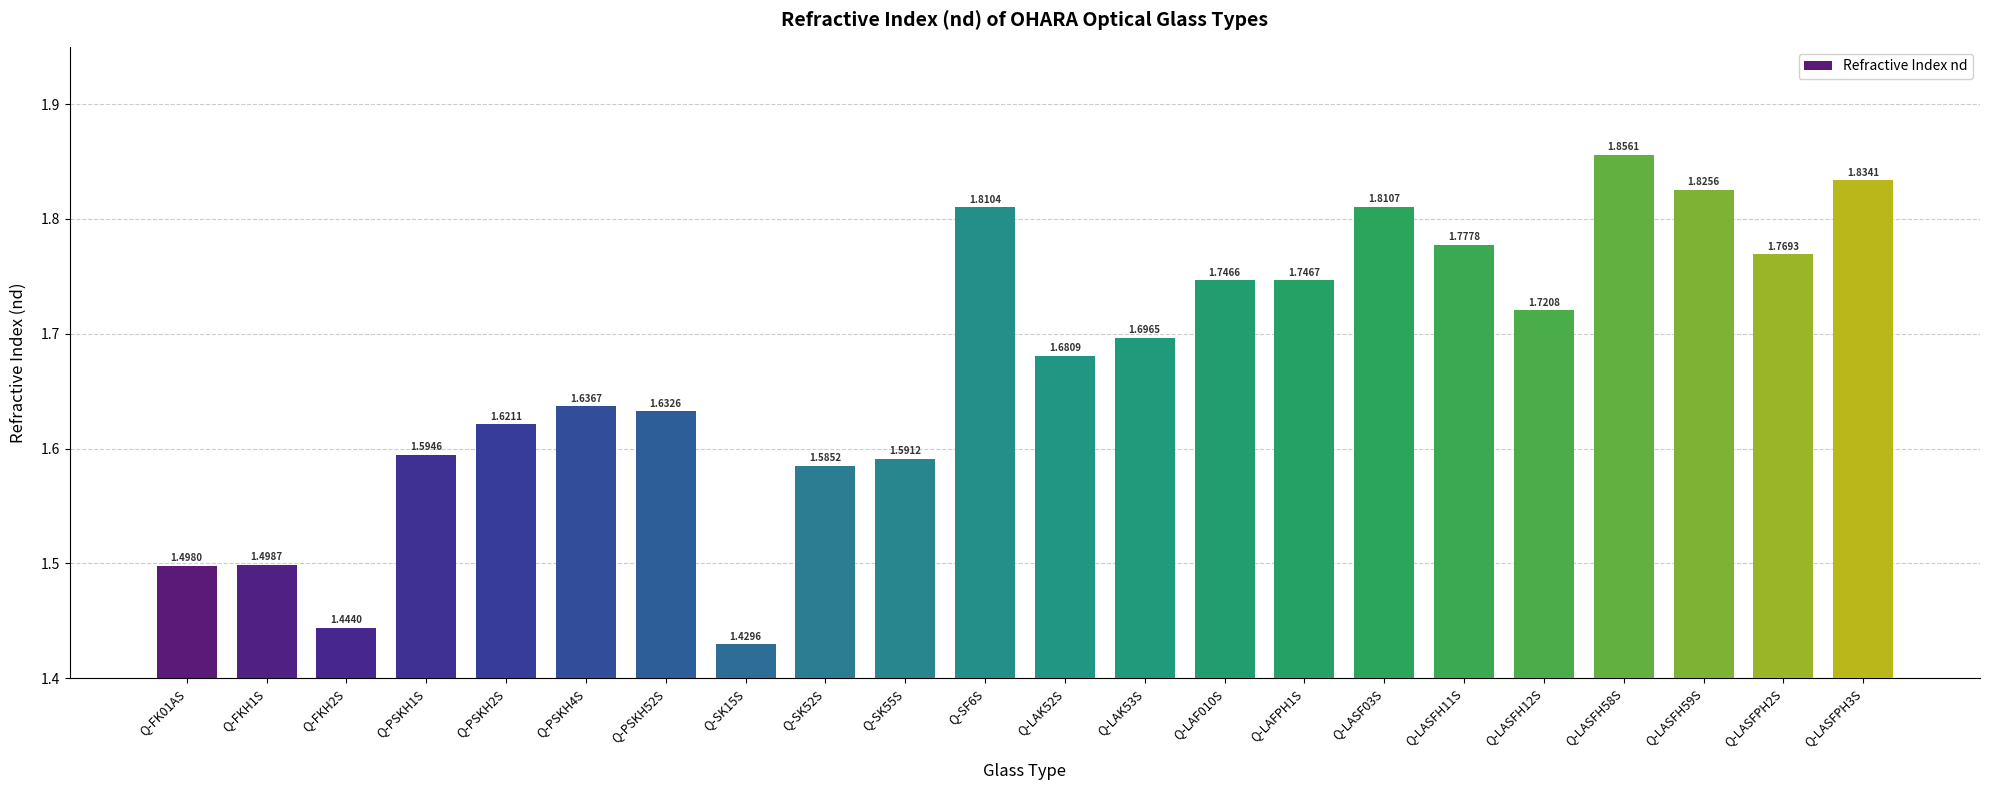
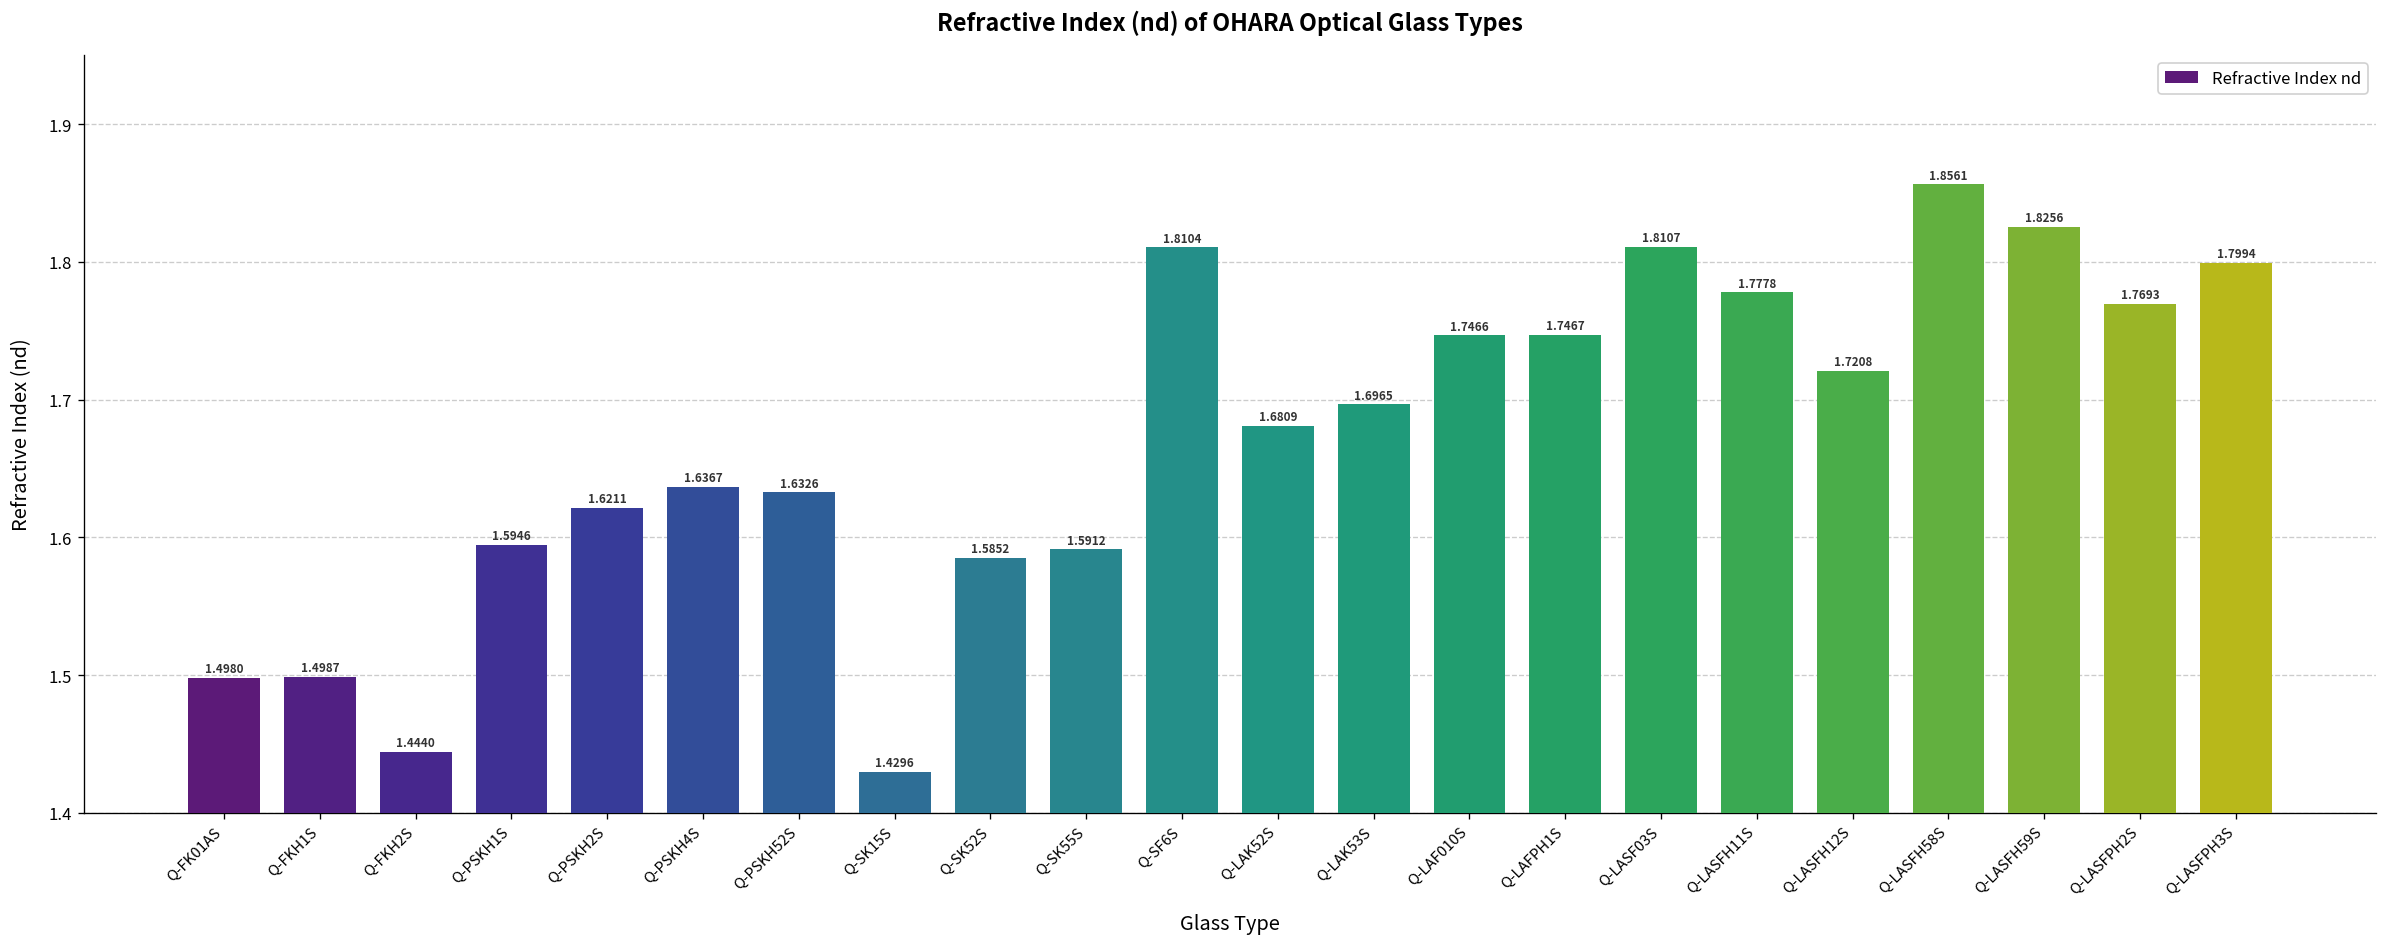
Q-LASFPH3S: 1.8341 -> 1.7994
